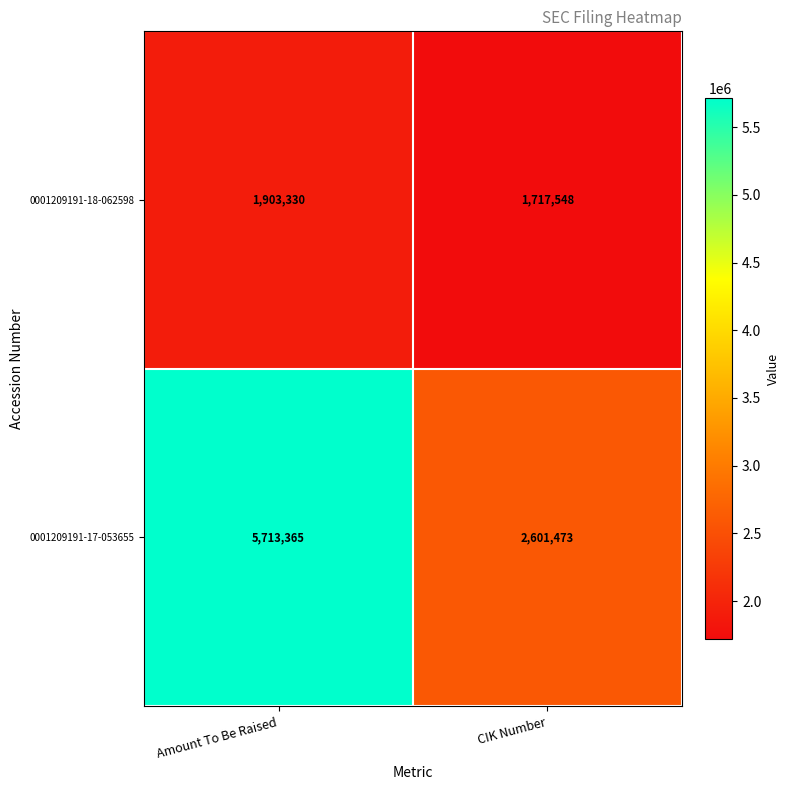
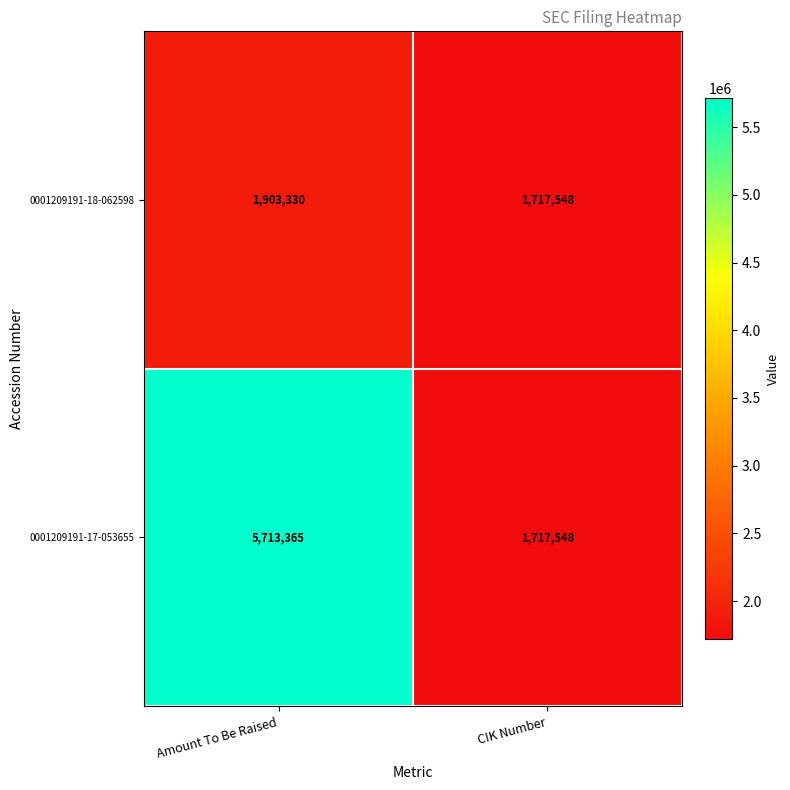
0001209191-17-053655, CIK Number: 2,601,473 -> 1,717,548
